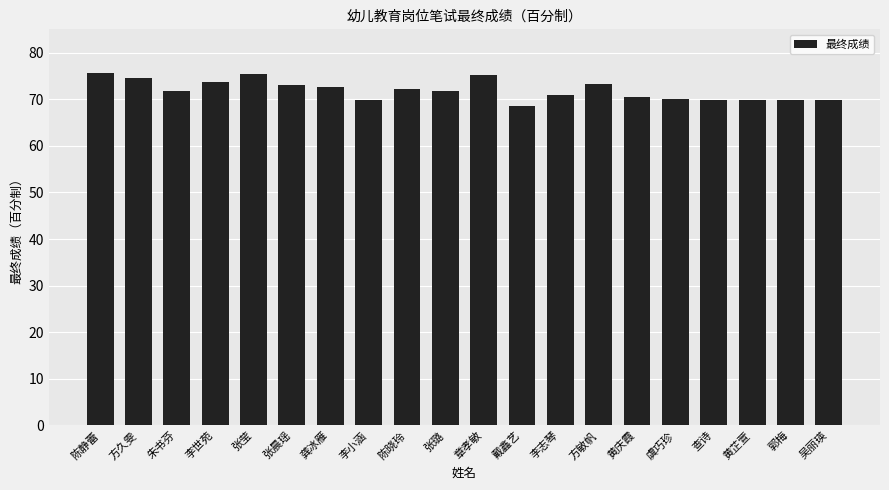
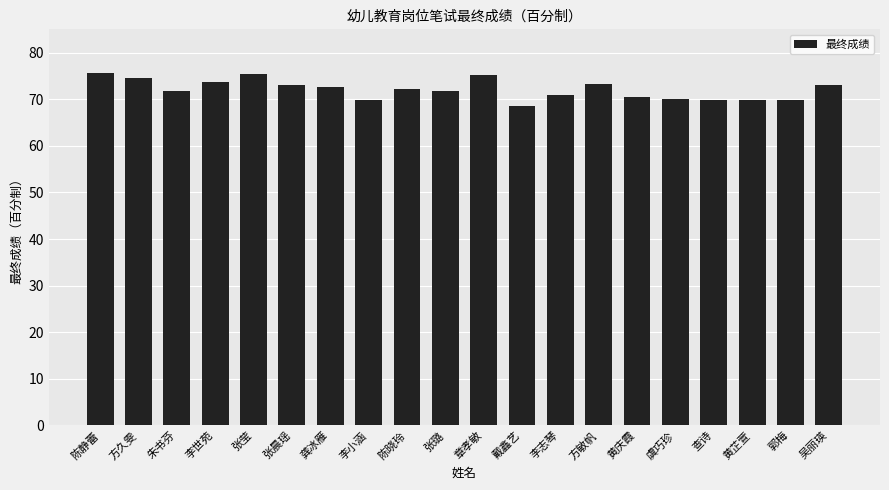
吴丽瑛: 70 -> 73
